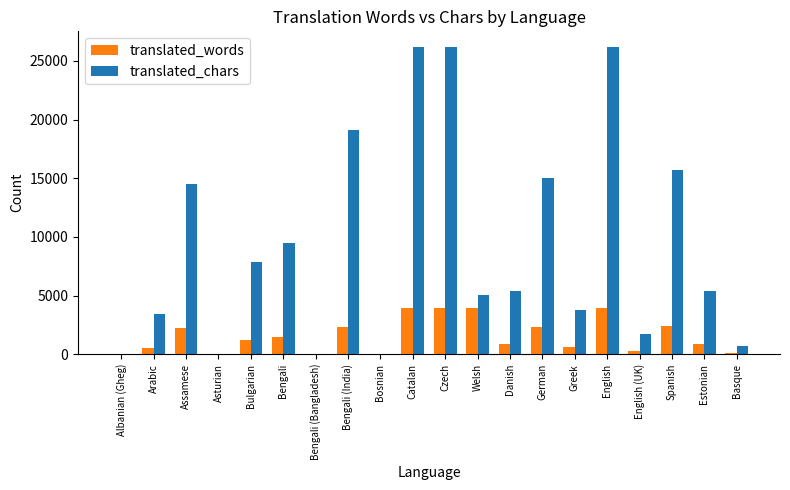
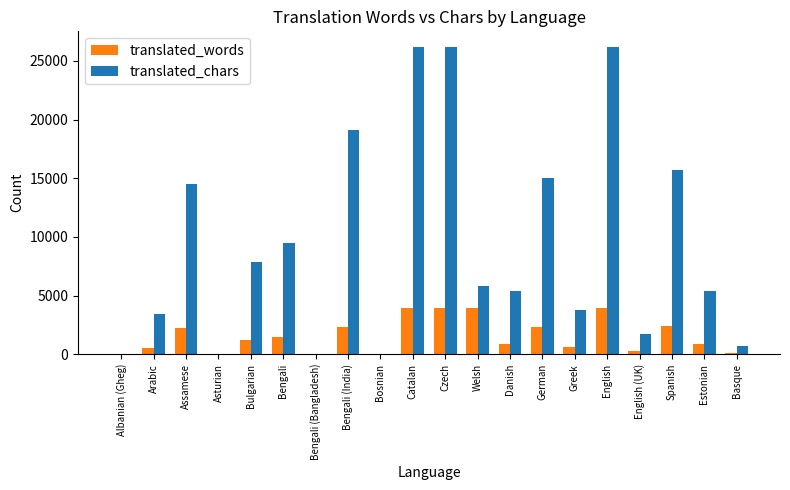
translated_chars, Welsh: 5000 -> 5800
